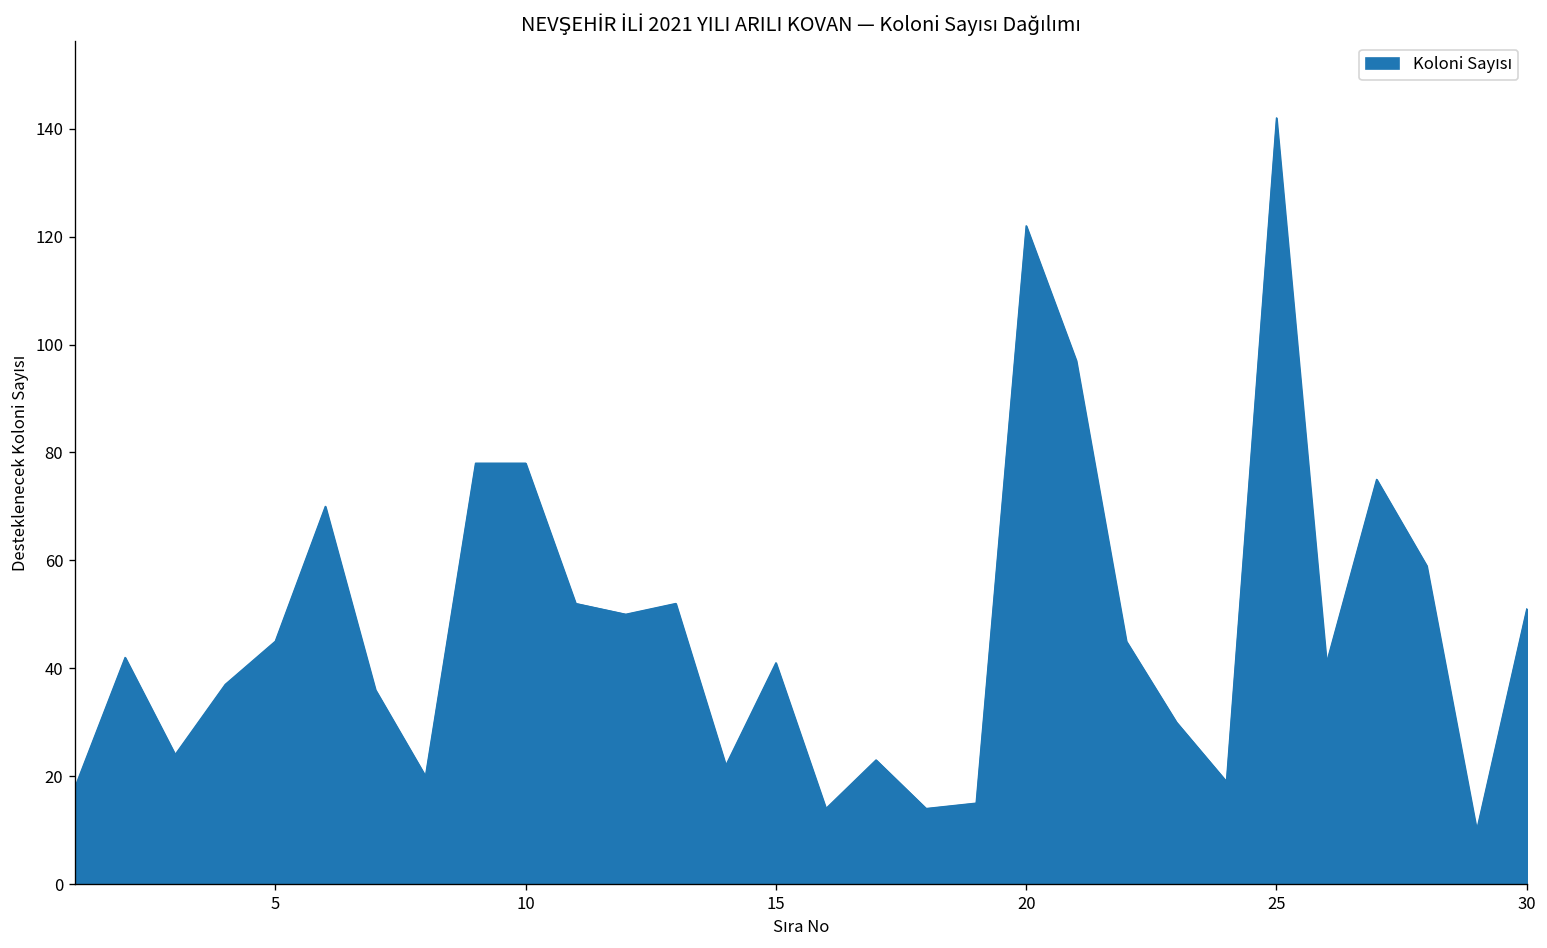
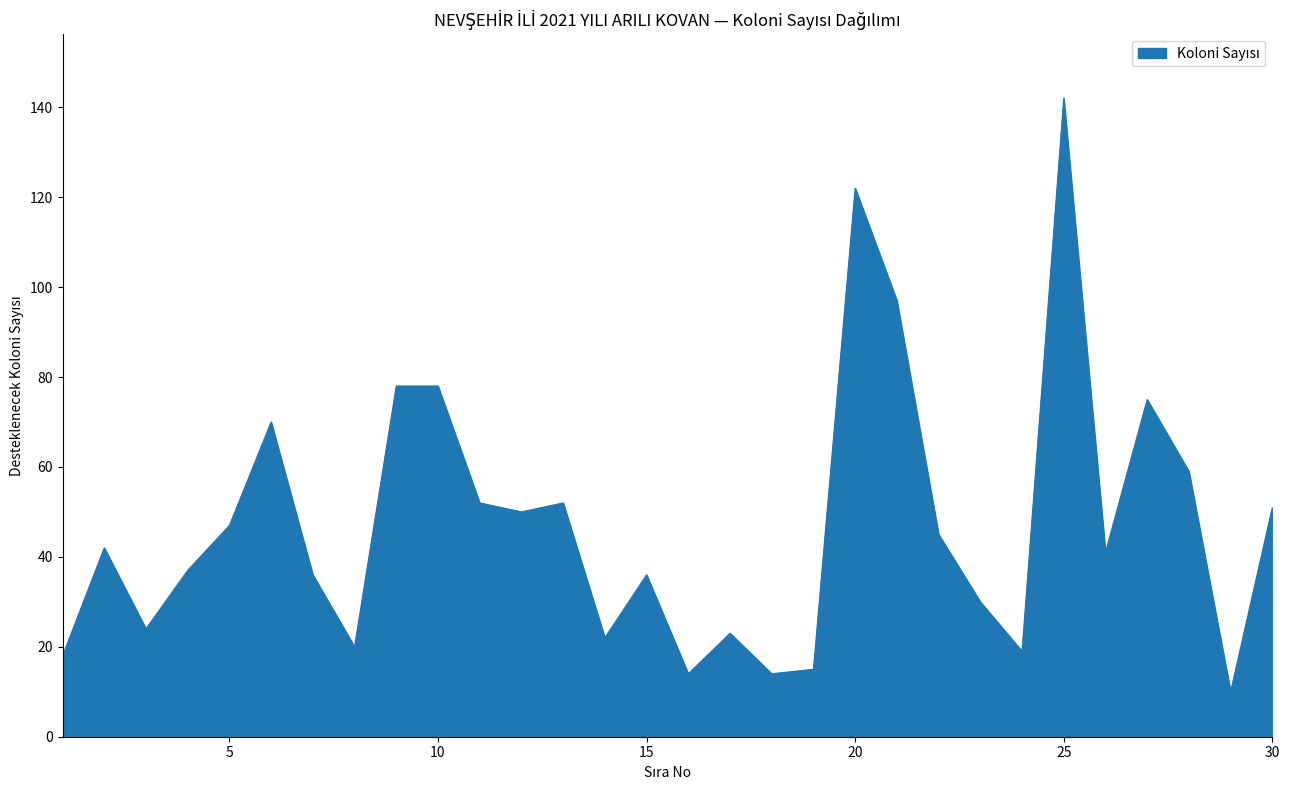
5: 45 -> 47
15: 41 -> 36
